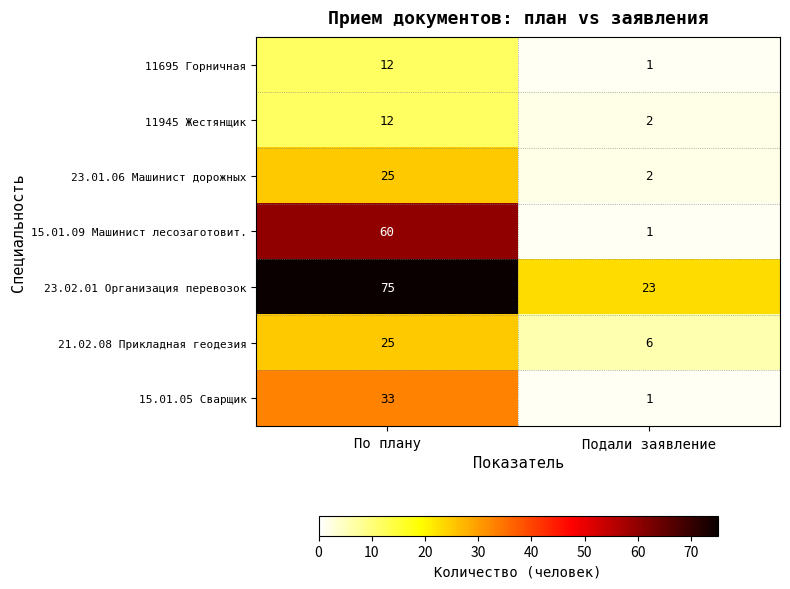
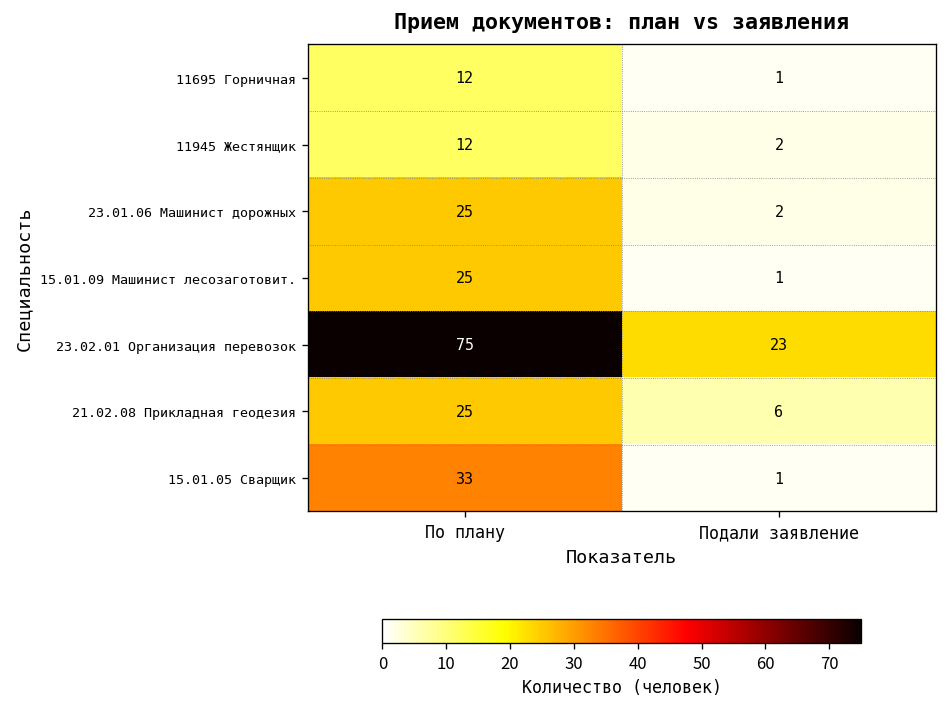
15.01.09 Машинист лесозаготовит., По плану: 60 -> 25
